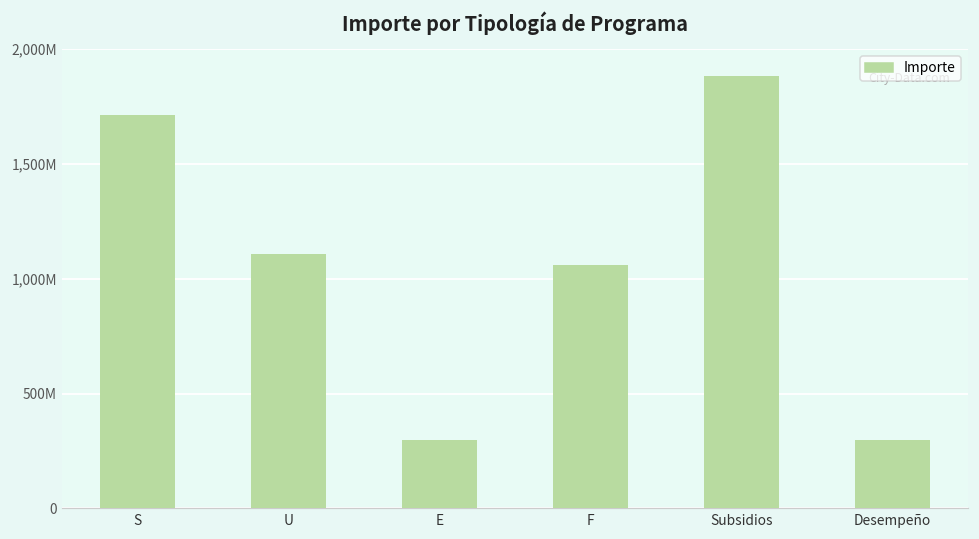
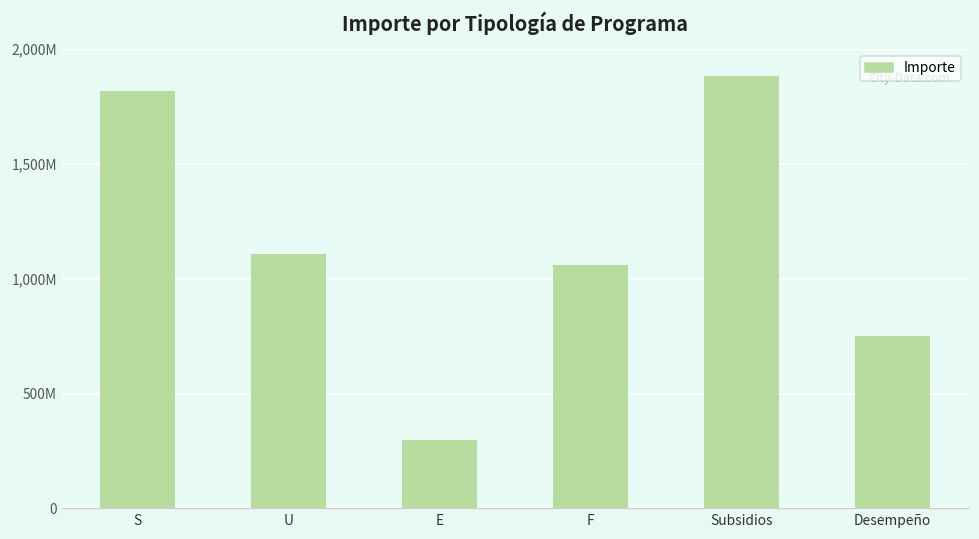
S: 1,710,000,000 -> 1,820,000,000
Desempeño: 300,000,000 -> 750,000,000
